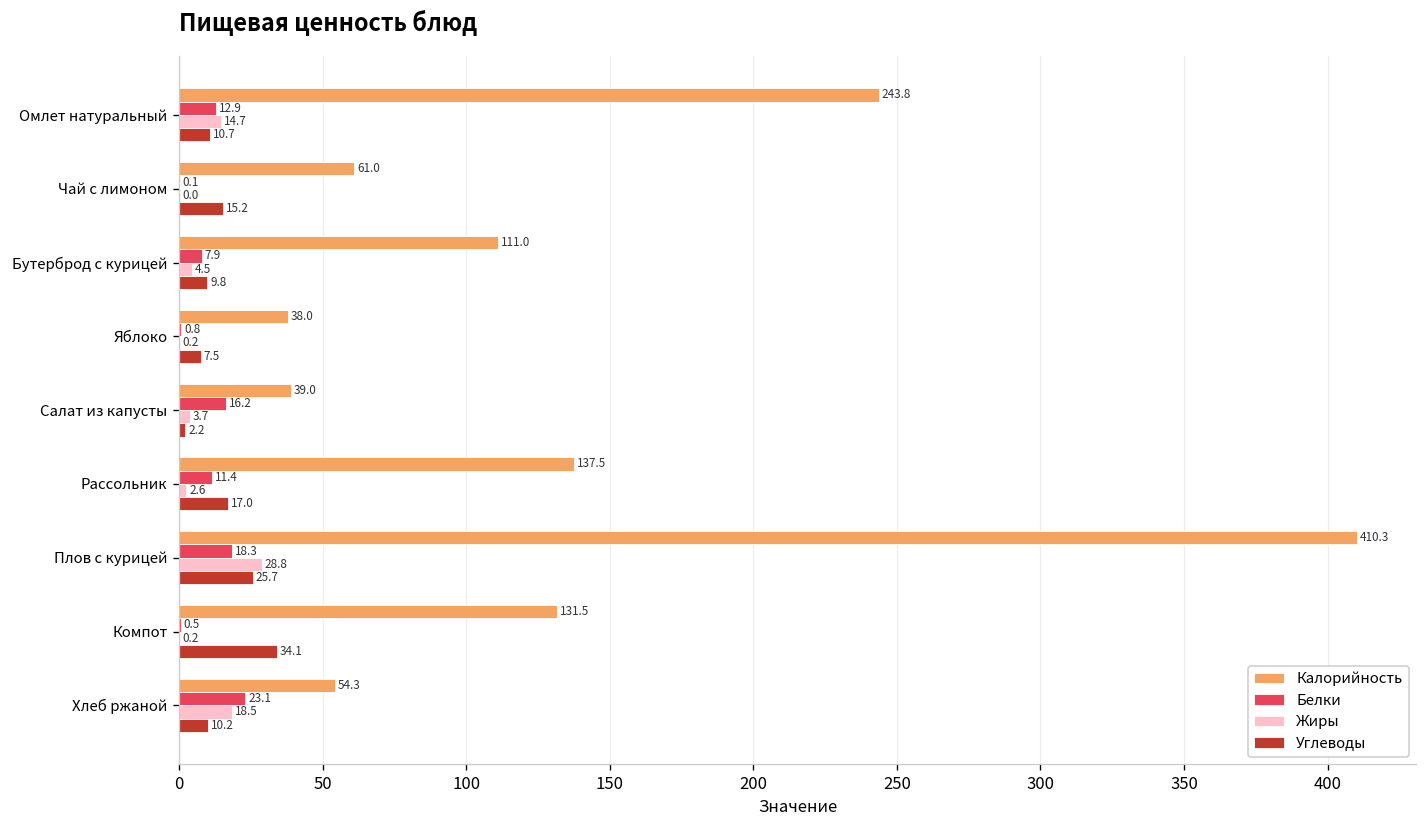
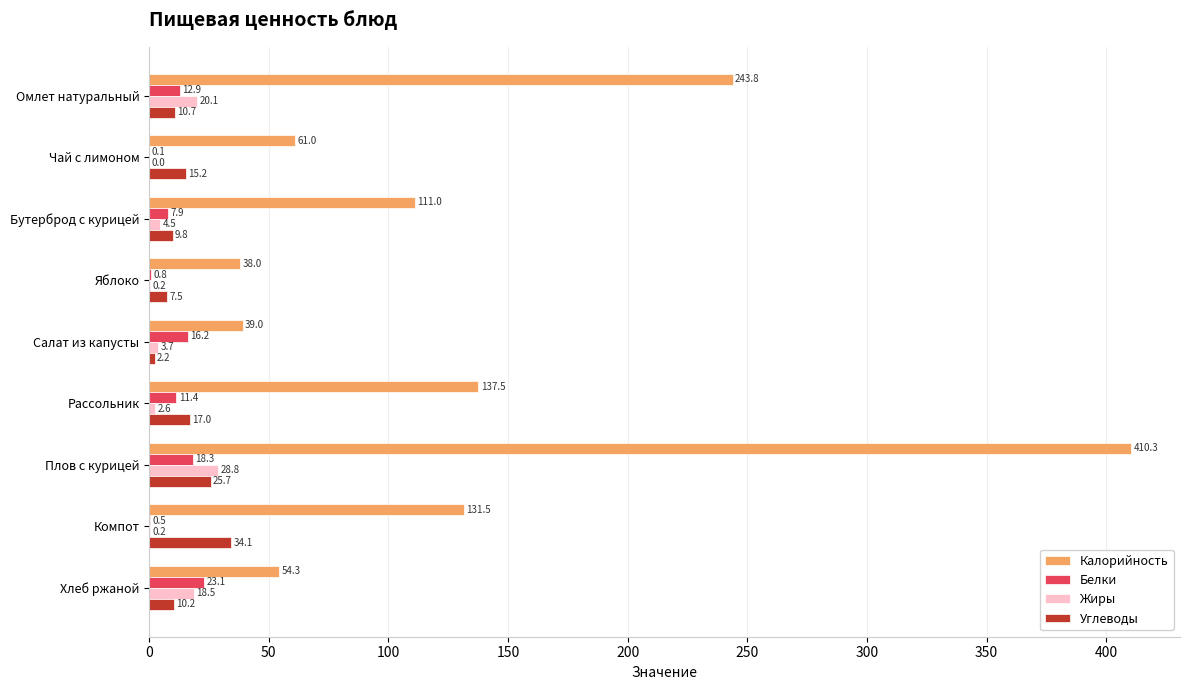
Жиры, Омлет натуральный: 14.7 -> 20.1
